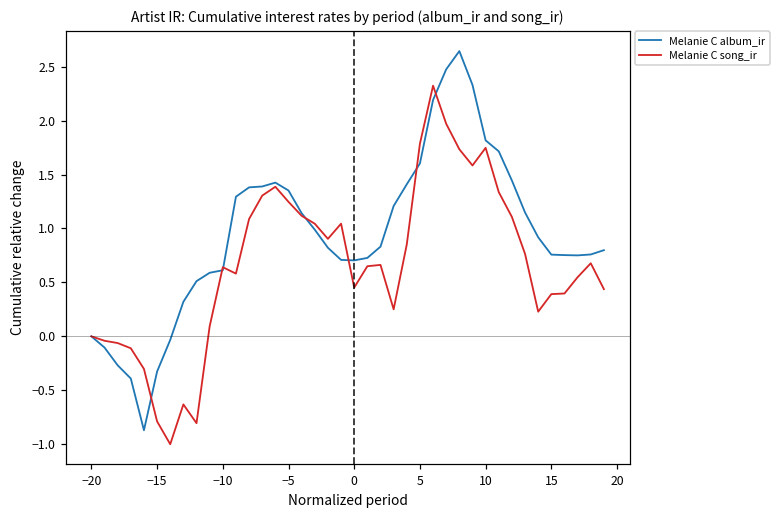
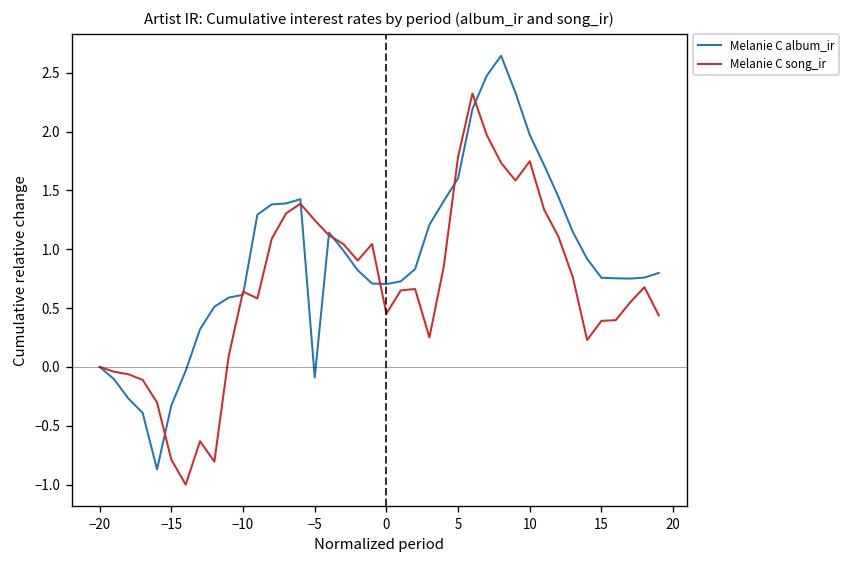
Melanie C album_ir, −5: 1.4 -> -0.1
Melanie C album_ir, 10: 1.8 -> 2.0
